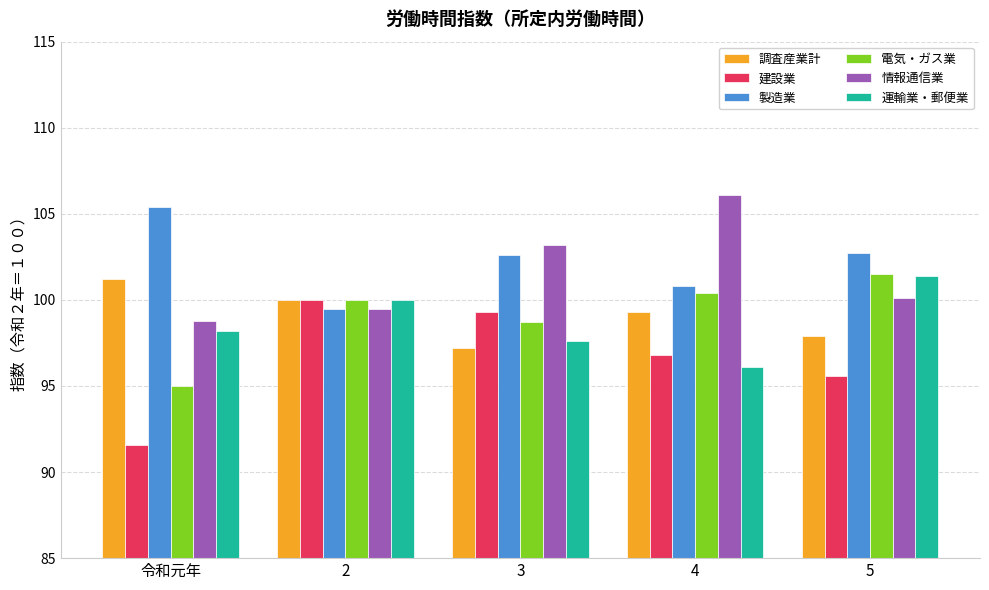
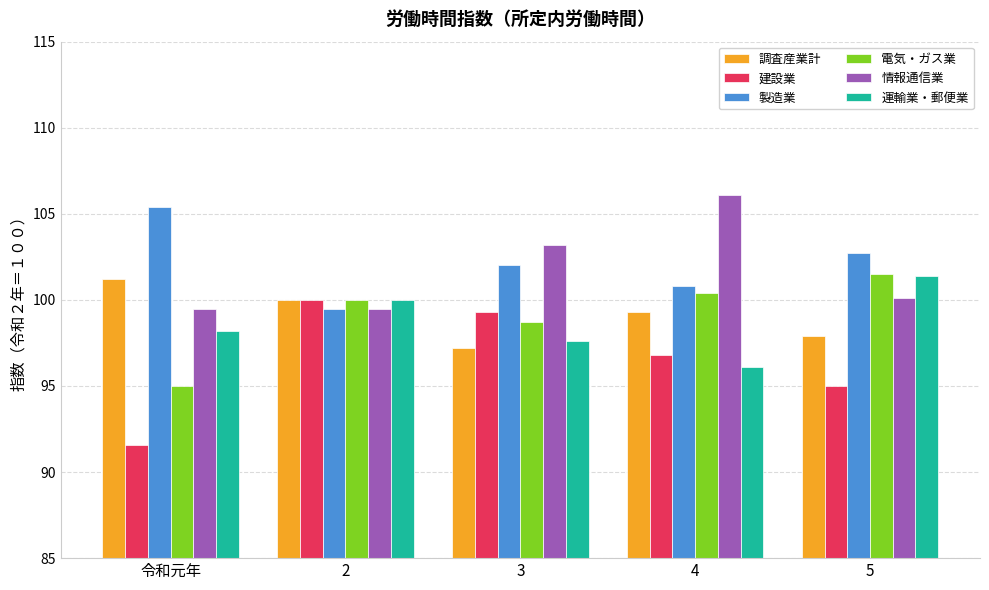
情報通信業, 令和元年: 98.8 -> 99.5
製造業, 3: 102.6 -> 102.0
建設業, 5: 95.6 -> 95.0
